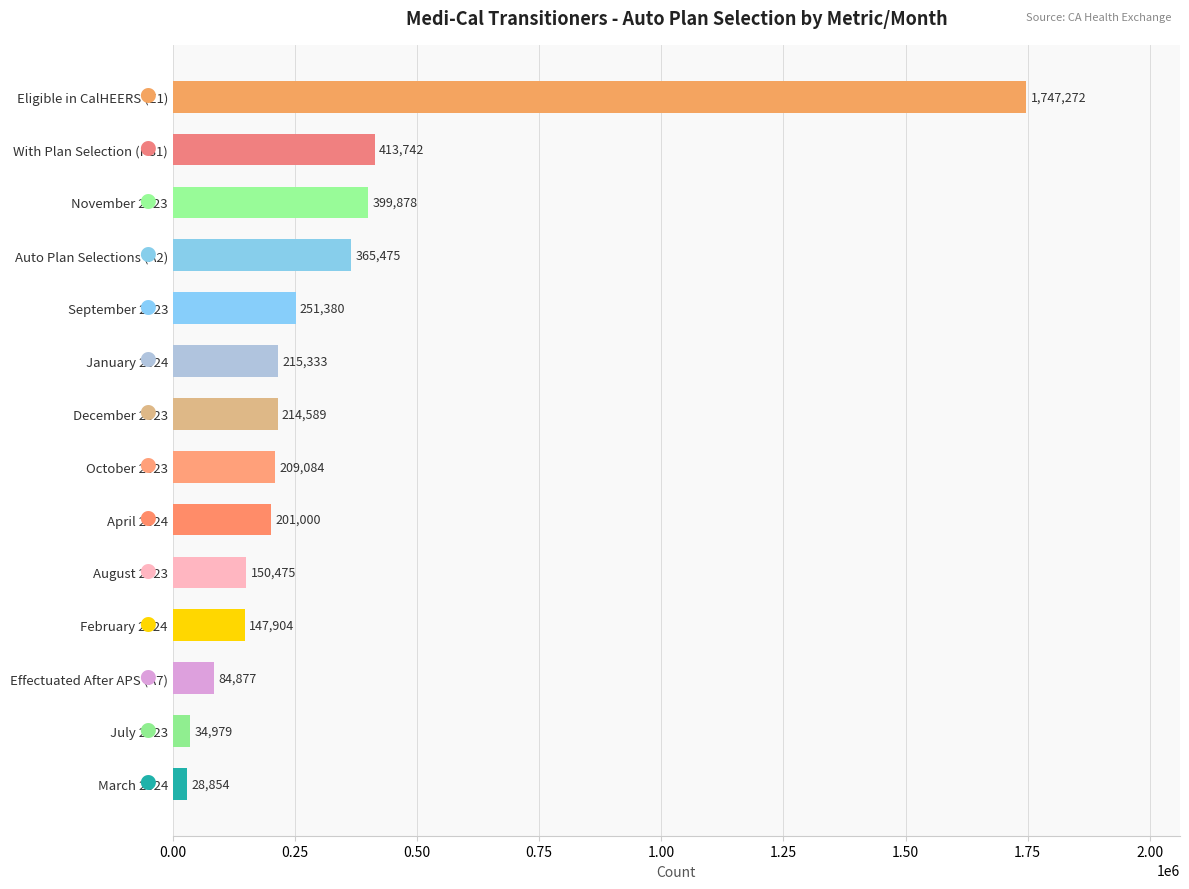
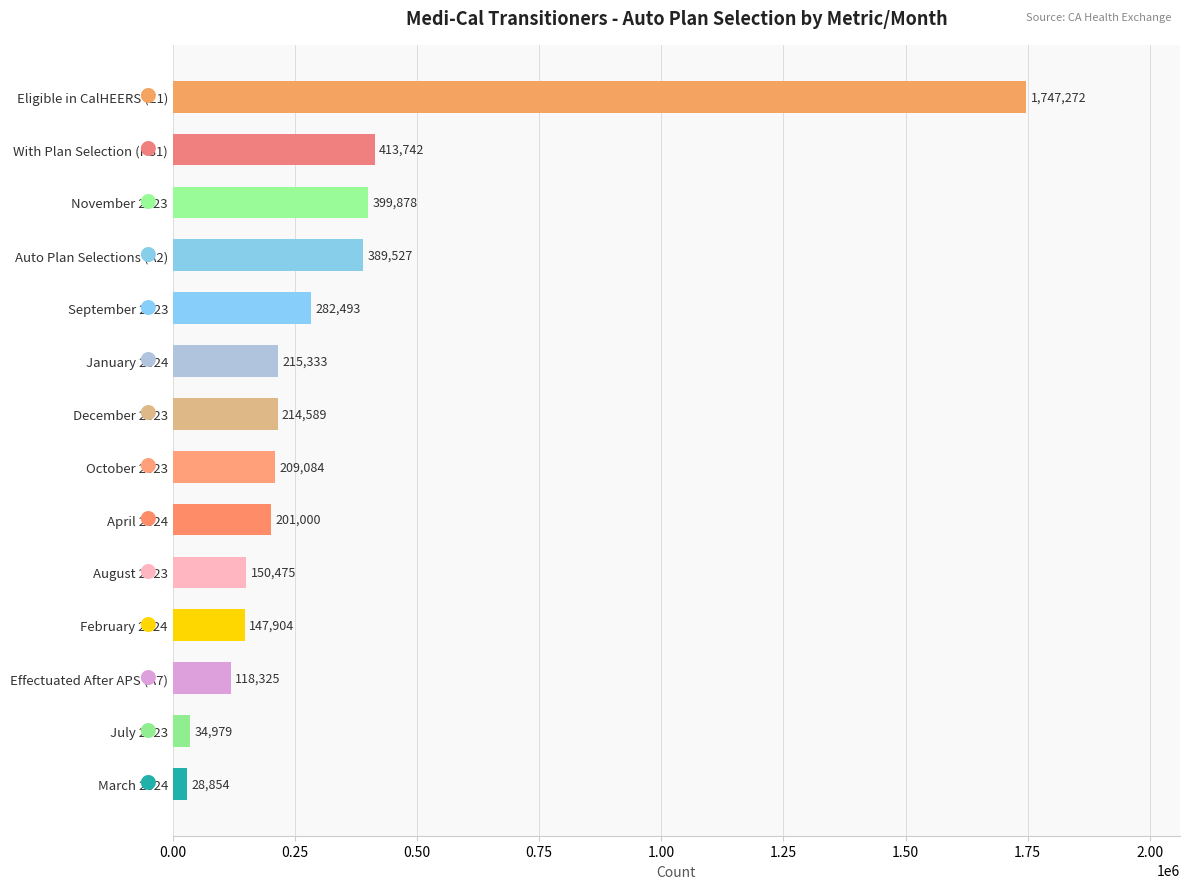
Auto Plan Selections (A2): 365,475 -> 389,527
September 2023: 251,380 -> 282,493
Effectuated After APS (A7): 84,877 -> 118,325
